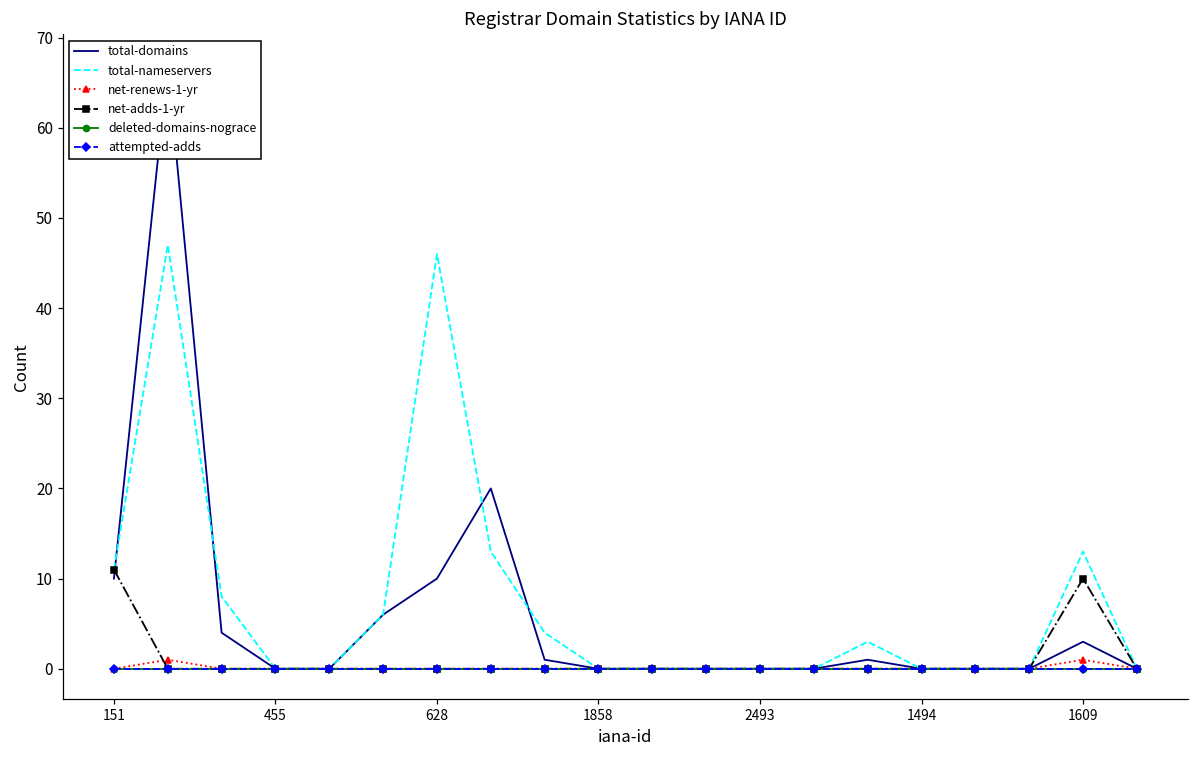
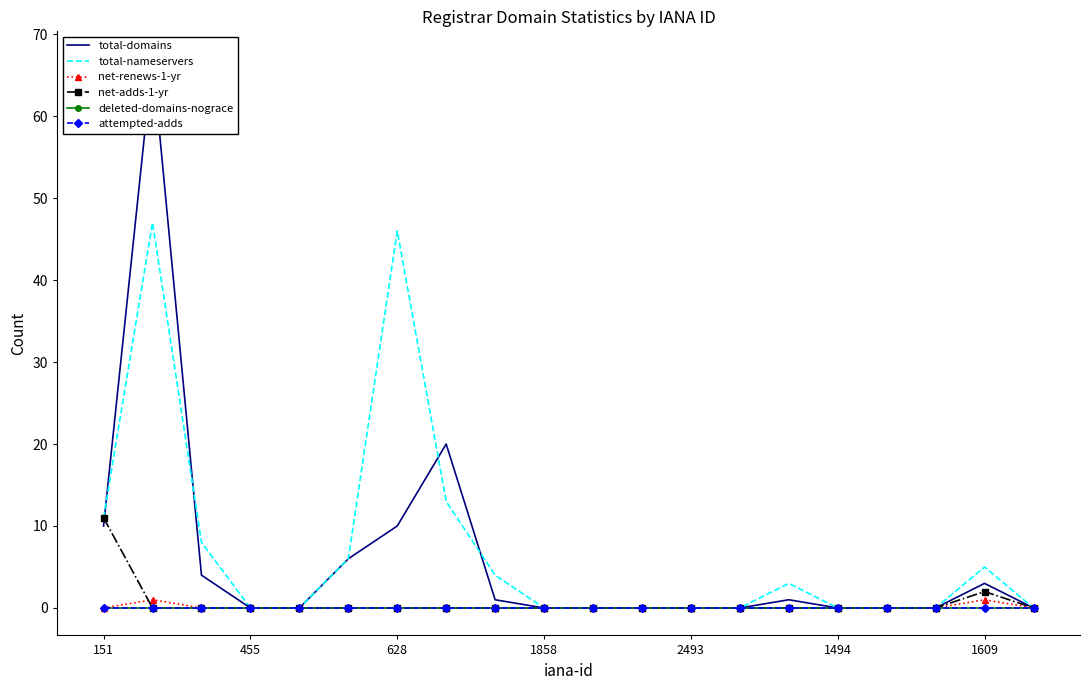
total-nameservers, 1609: 13 -> 5
net-adds-1-yr, 1609: 10 -> 2
